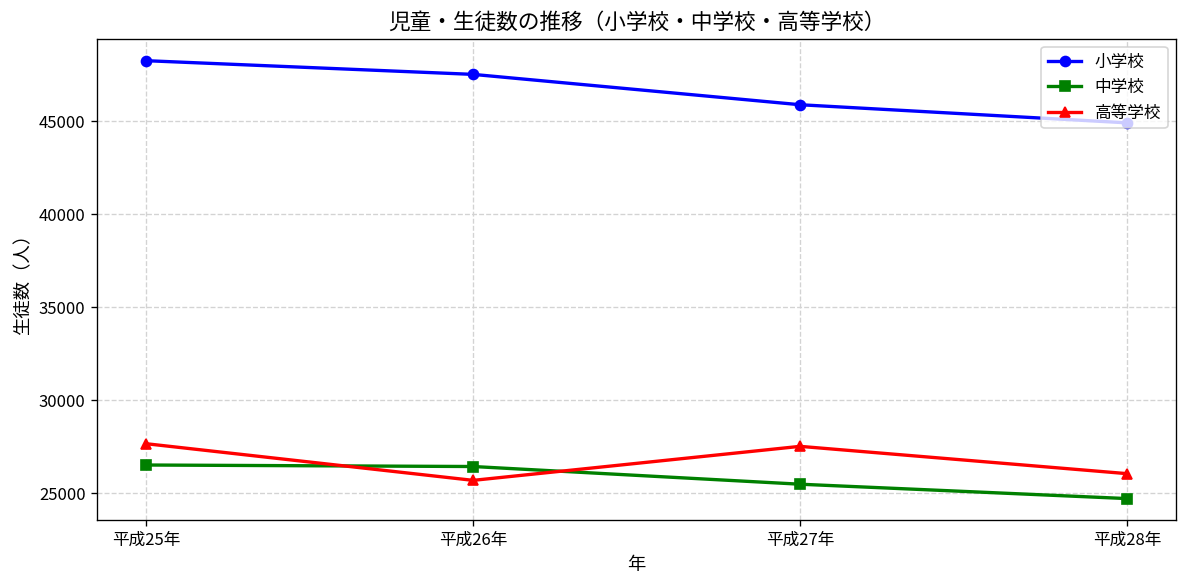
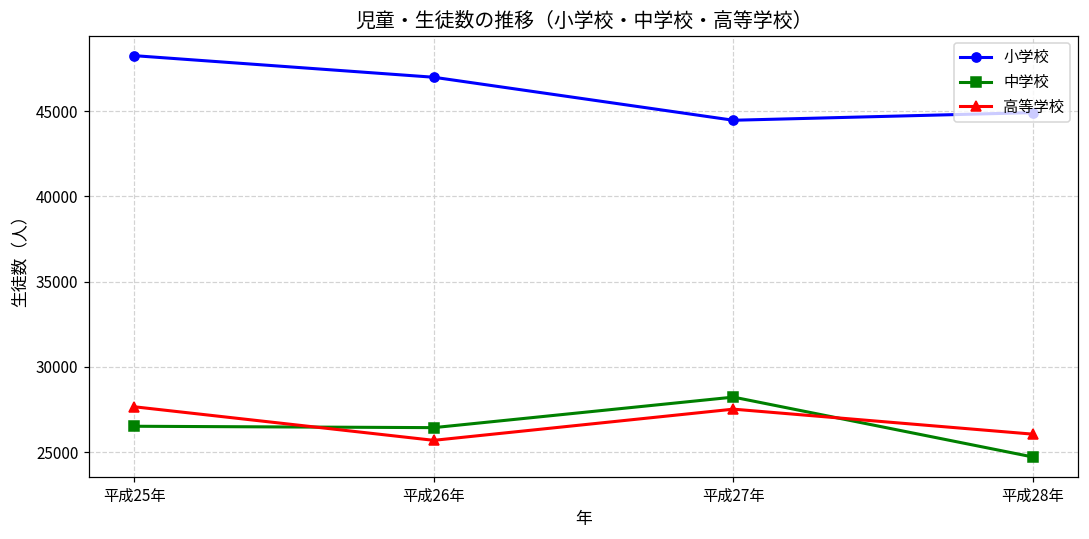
小学校, 平成26年: 47500 -> 47000
小学校, 平成27年: 45900 -> 44500
中学校, 平成27年: 25500 -> 28200
